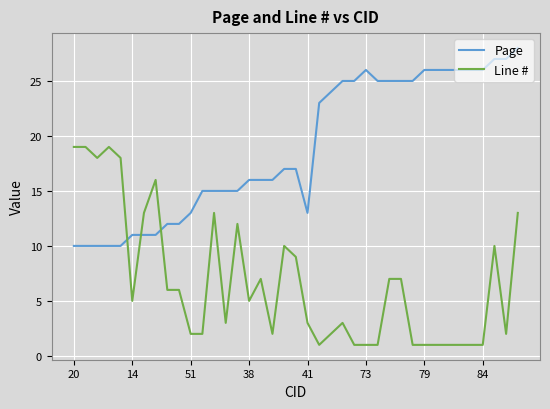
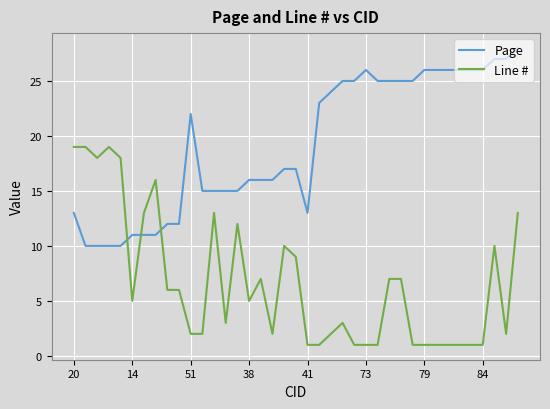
Page, 20: 10 -> 13
Page, 51: 13 -> 22
Line #, 41: 3 -> 1
